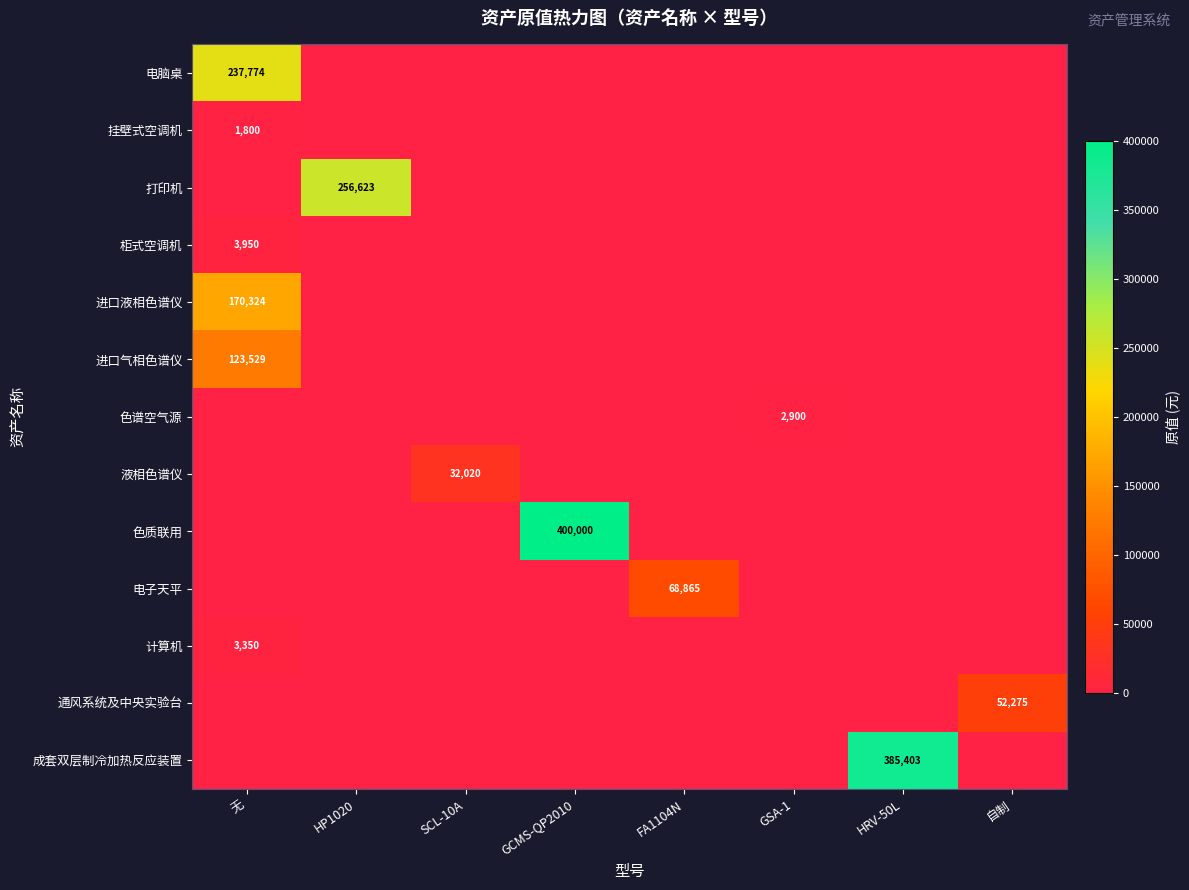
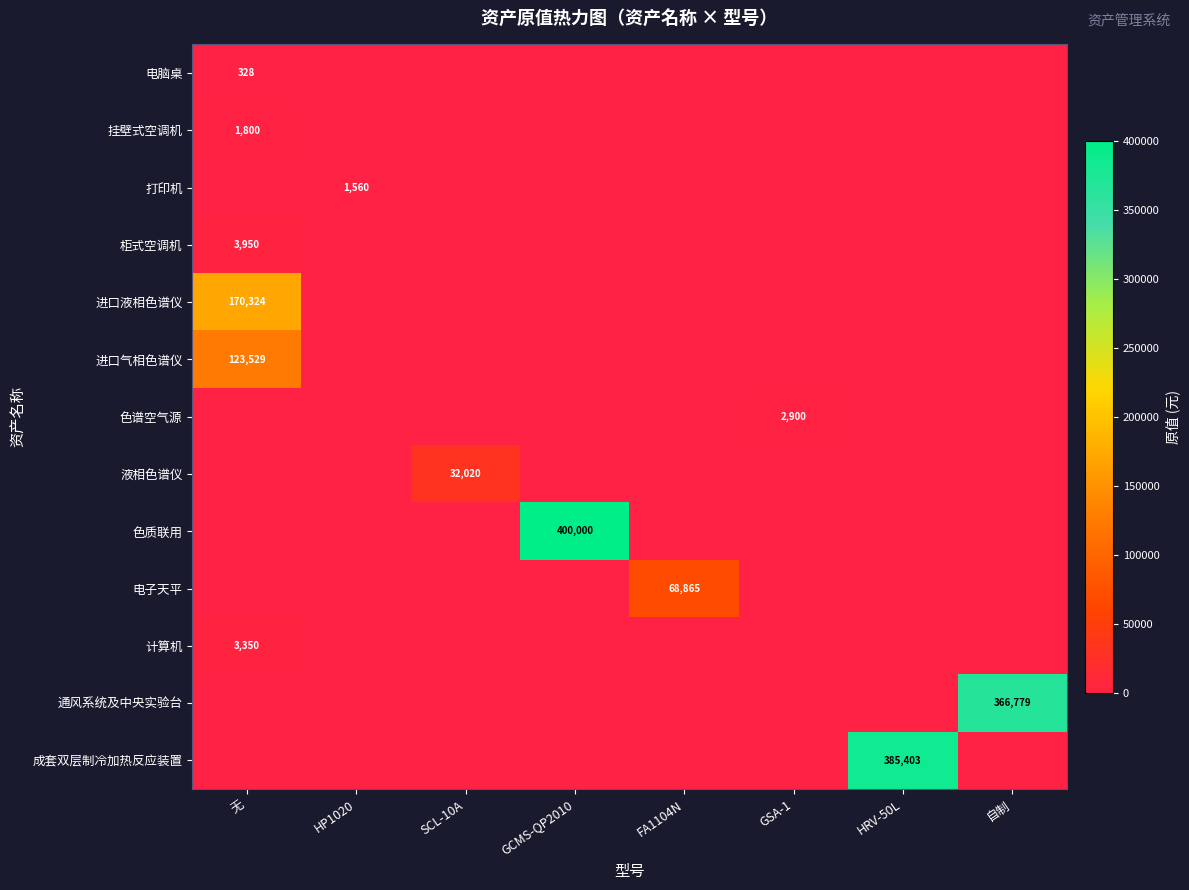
电脑桌, 无: 237,774 -> 328
打印机, HP1020: 256,623 -> 1,560
通风系统及中央实验台, 自制: 52,275 -> 366,779
